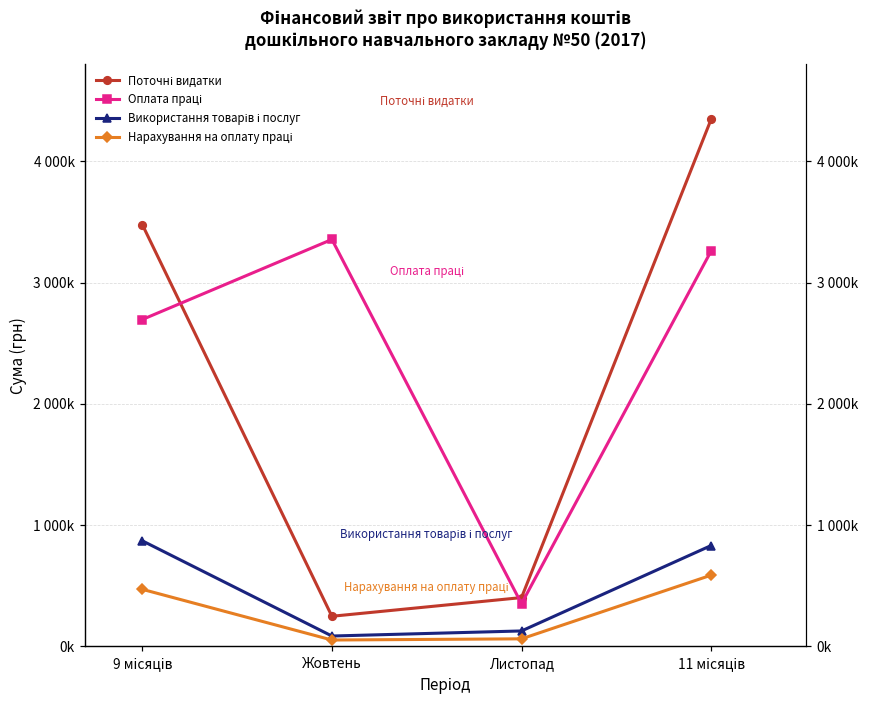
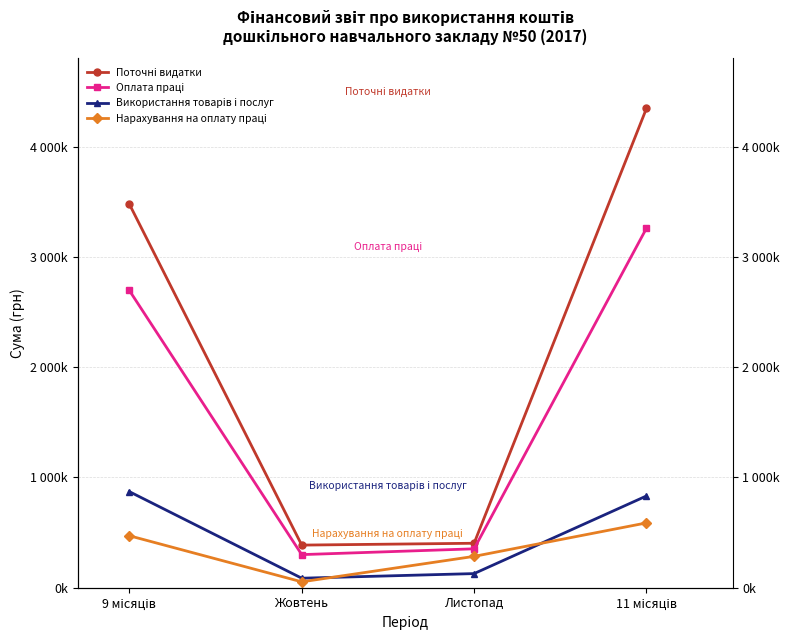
Поточні видатки, Жовтень: 250000 -> 390000
Оплата праці, Жовтень: 3360000 -> 300000
Нарахування на оплату праці, Листопад: 60000 -> 280000
